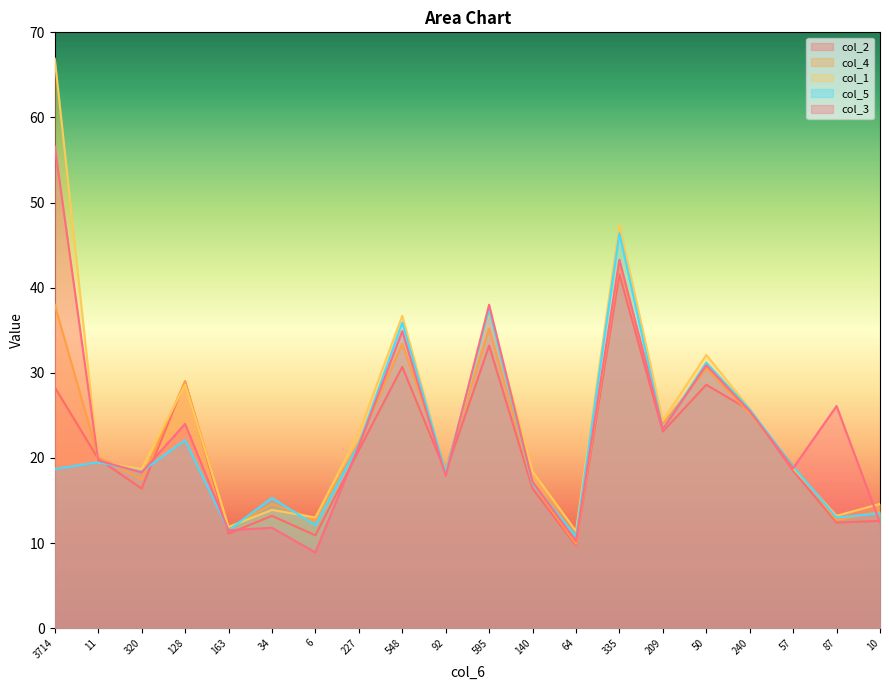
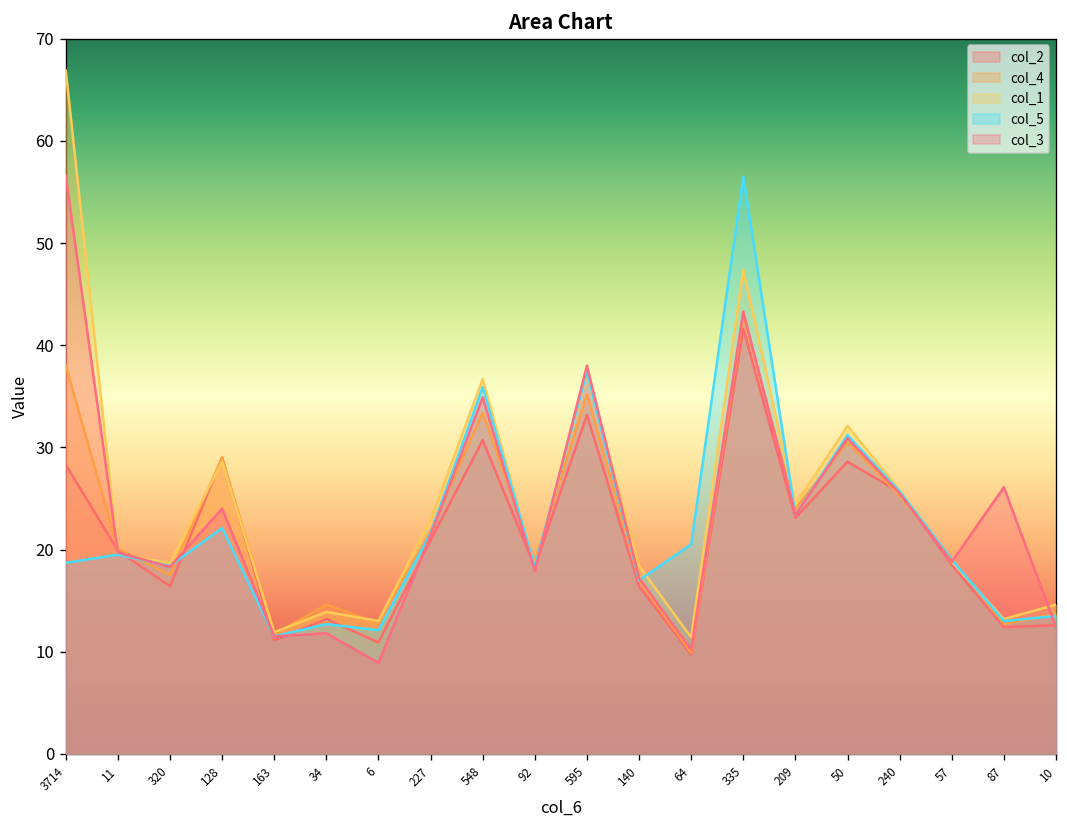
col_5, 34: 15 -> 13
col_5, 64: 11 -> 21
col_5, 335: 46 -> 57
